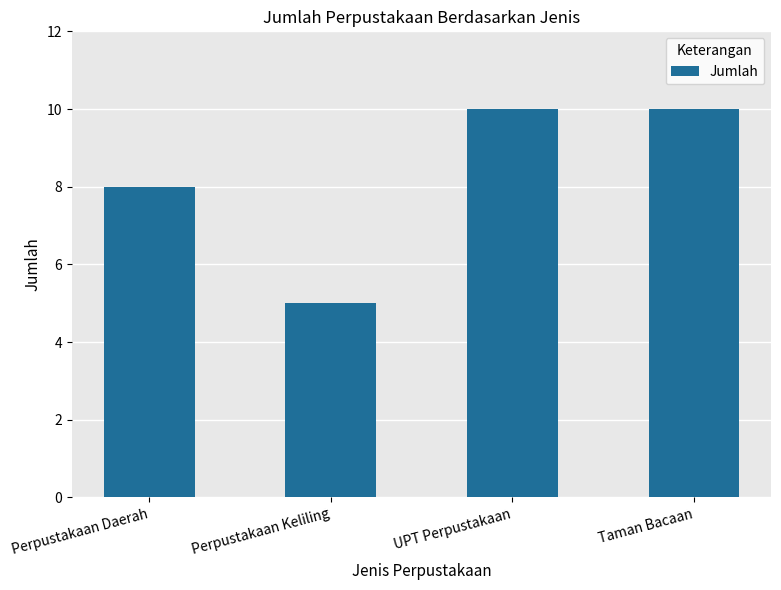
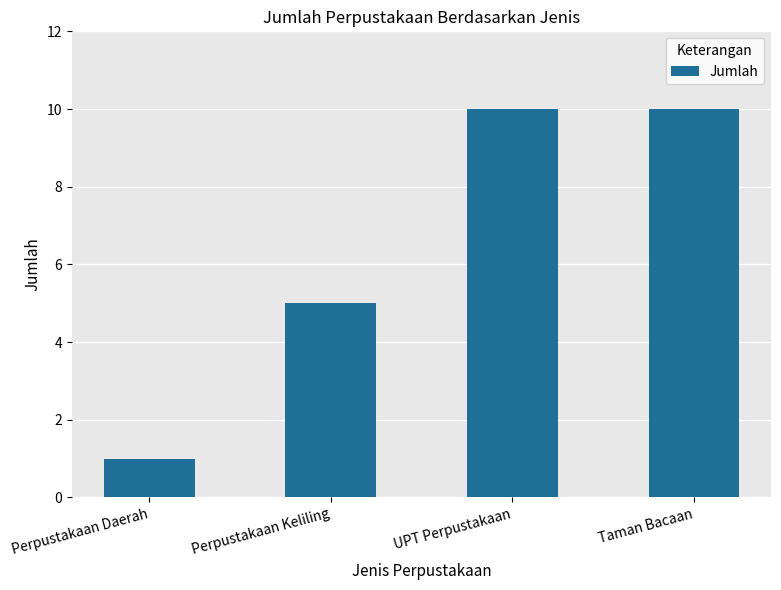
Perpustakaan Daerah: 8 -> 1
